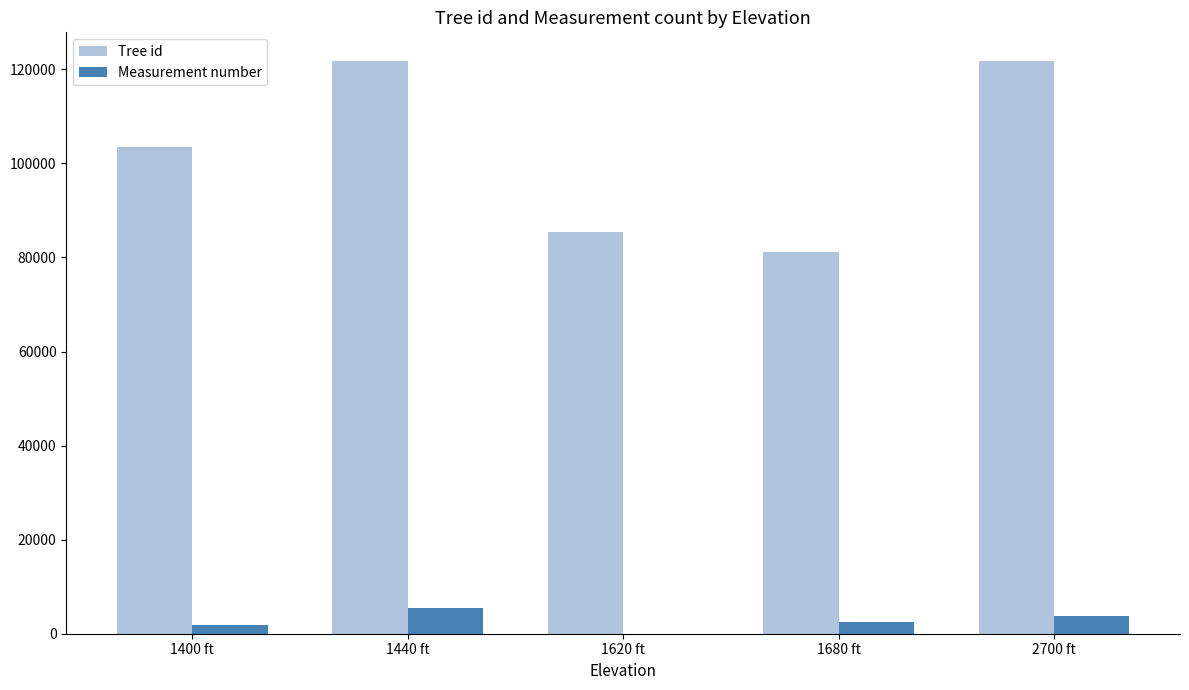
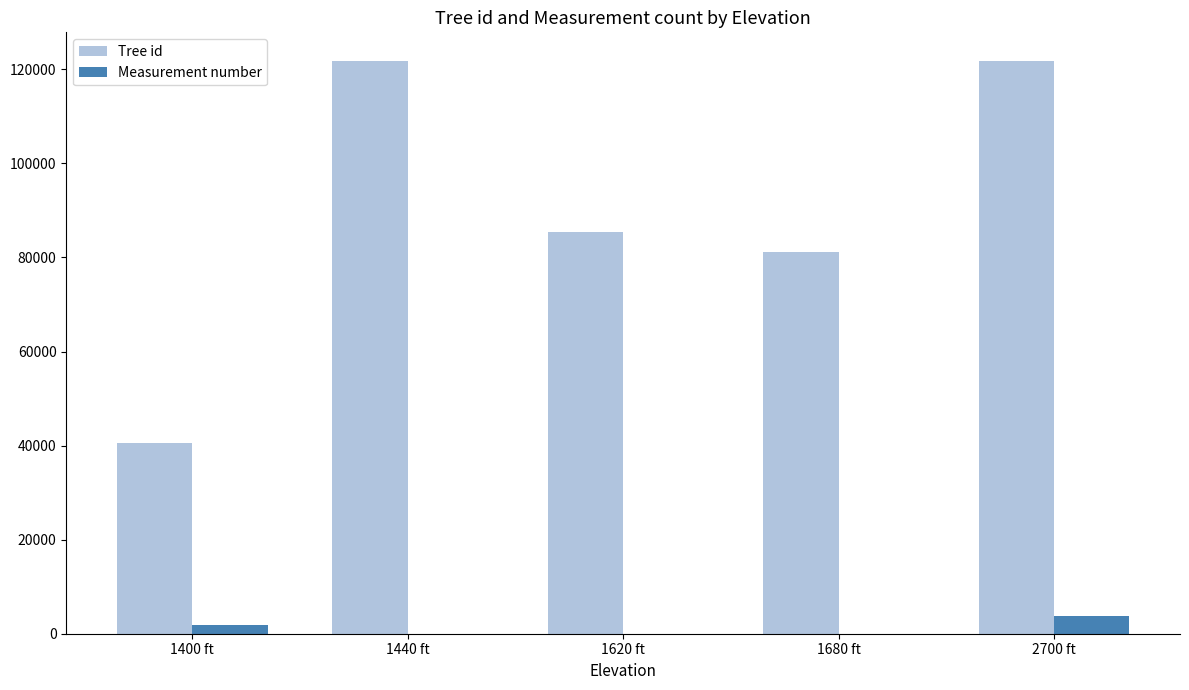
Tree id, 1400 ft: 103000 -> 41000
Measurement number, 1440 ft: 5000 -> 0
Measurement number, 1680 ft: 2000 -> 0
